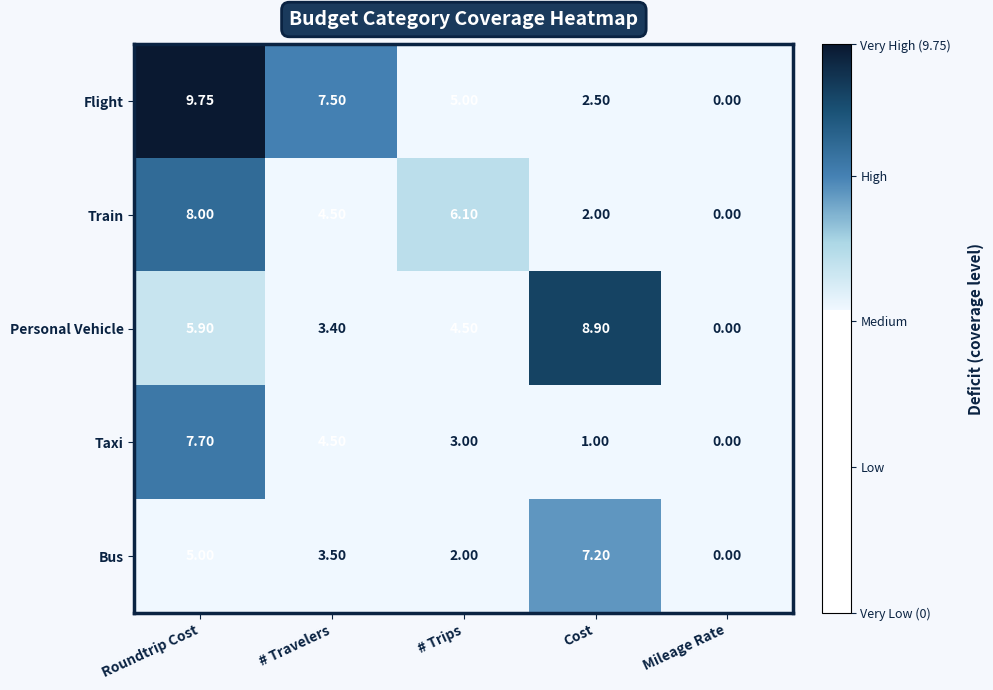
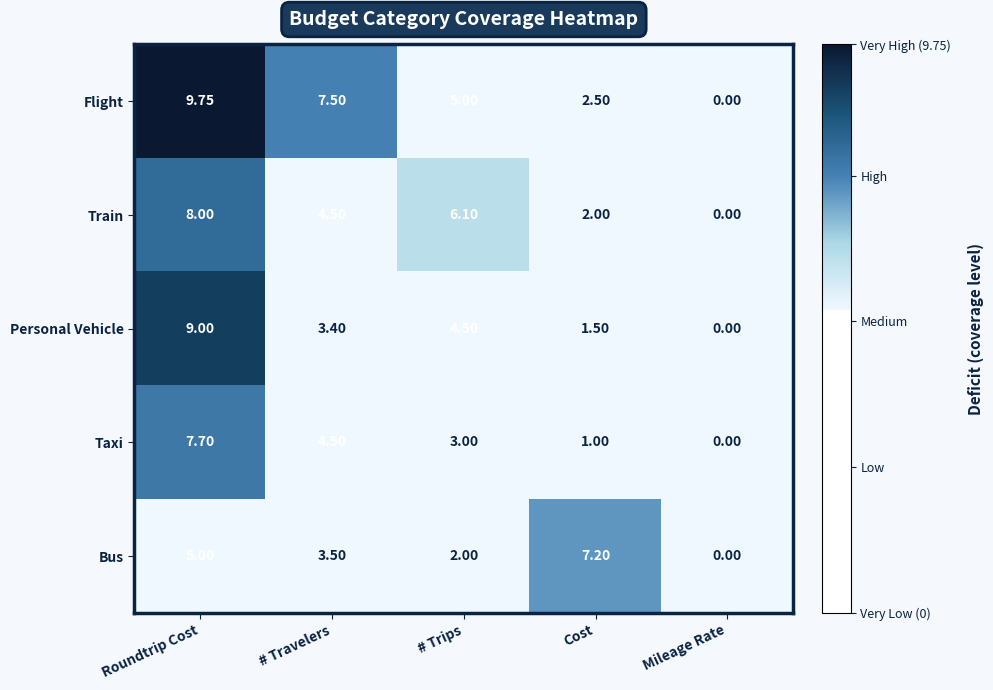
Personal Vehicle, Roundtrip Cost: 5.90 -> 9.00
Personal Vehicle, Cost: 8.90 -> 1.50
